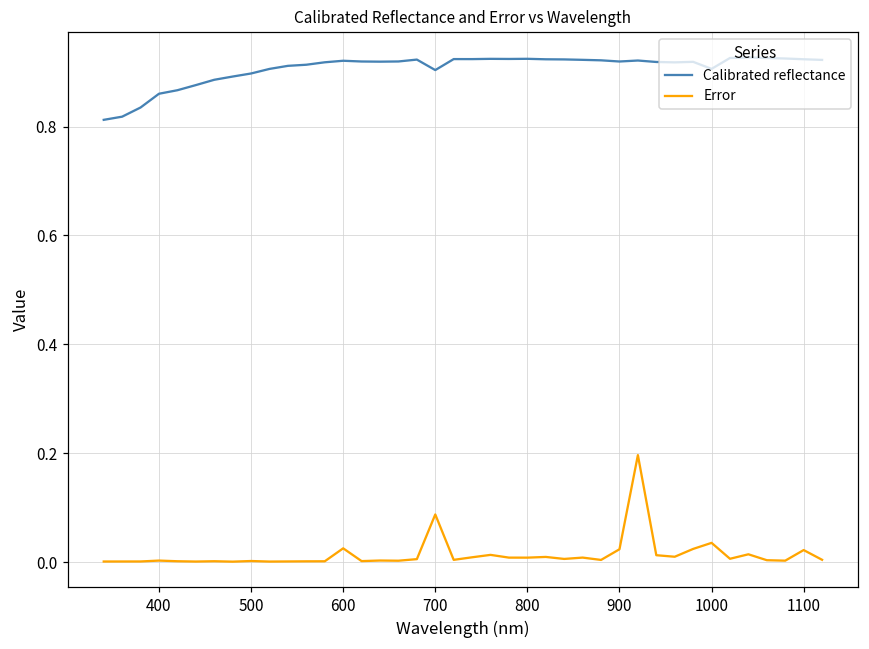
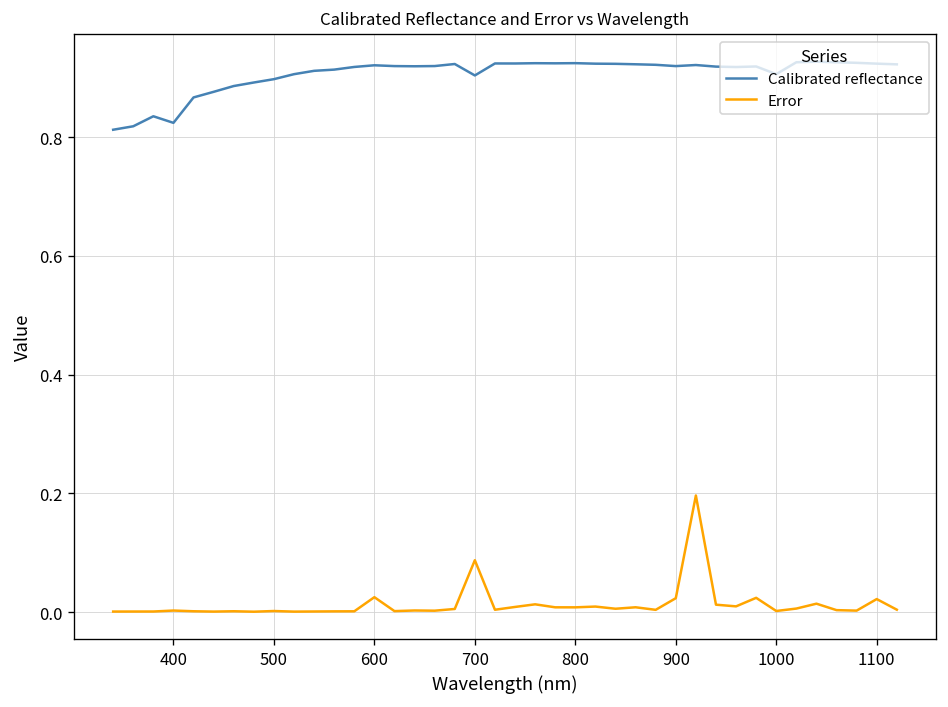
Calibrated reflectance, 400: 0.86 -> 0.82
Error, 1000: 0.04 -> 0.00
